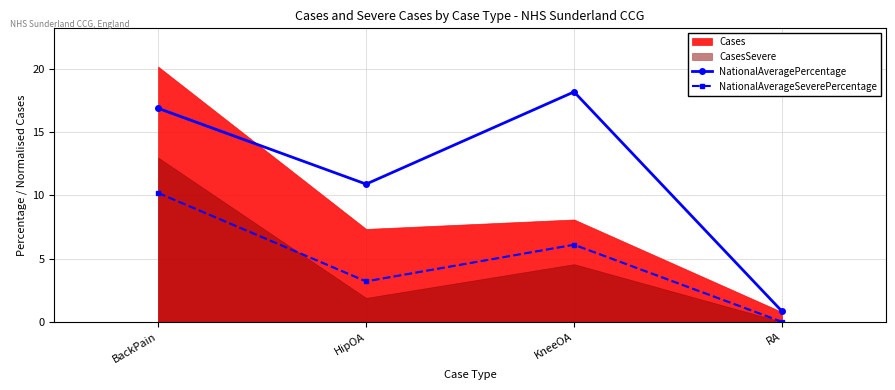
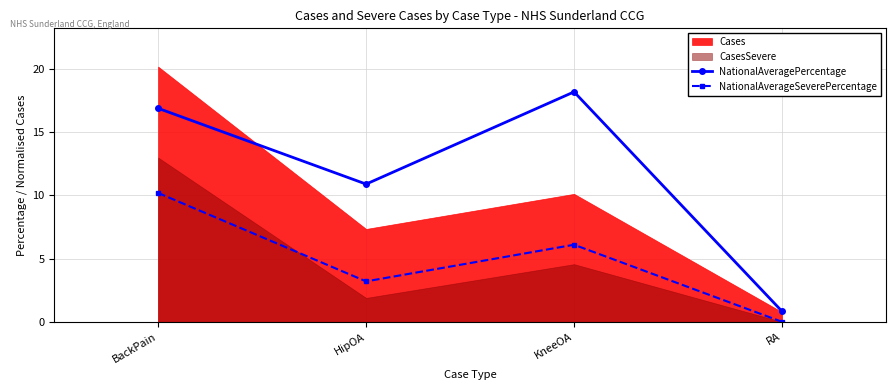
Cases, KneeOA: 8.1 -> 10.1
